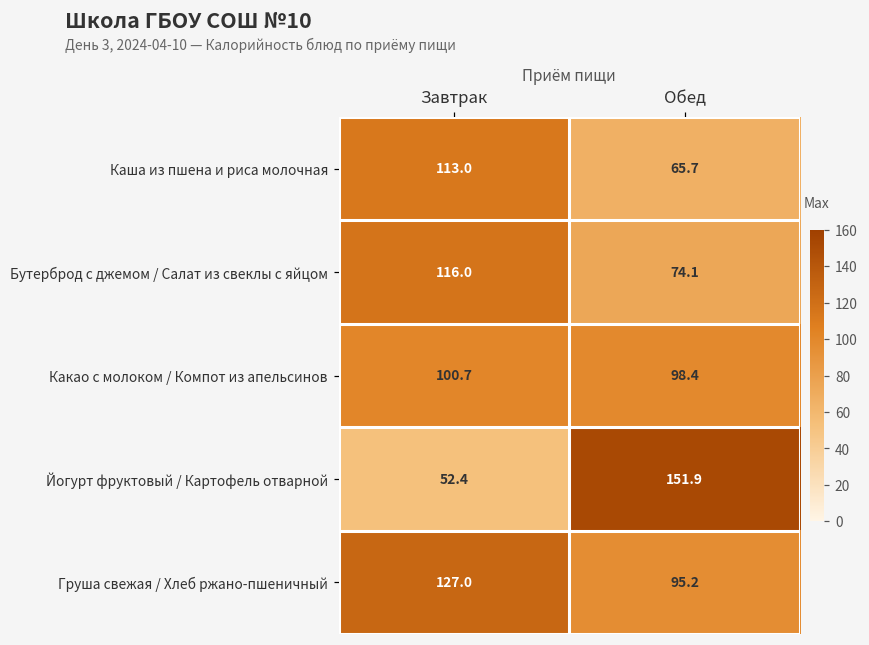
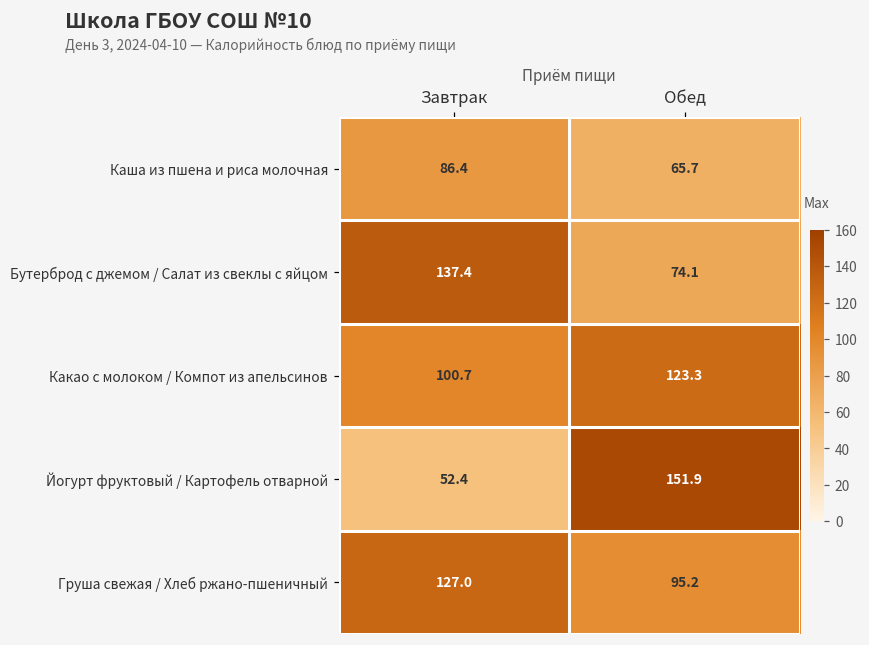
Каша из пшена и риса молочная, Завтрак: 113.0 -> 86.4
Бутерброд с джемом / Салат из свеклы с яйцом, Завтрак: 116.0 -> 137.4
Какао с молоком / Компот из апельсинов, Обед: 98.4 -> 123.3
